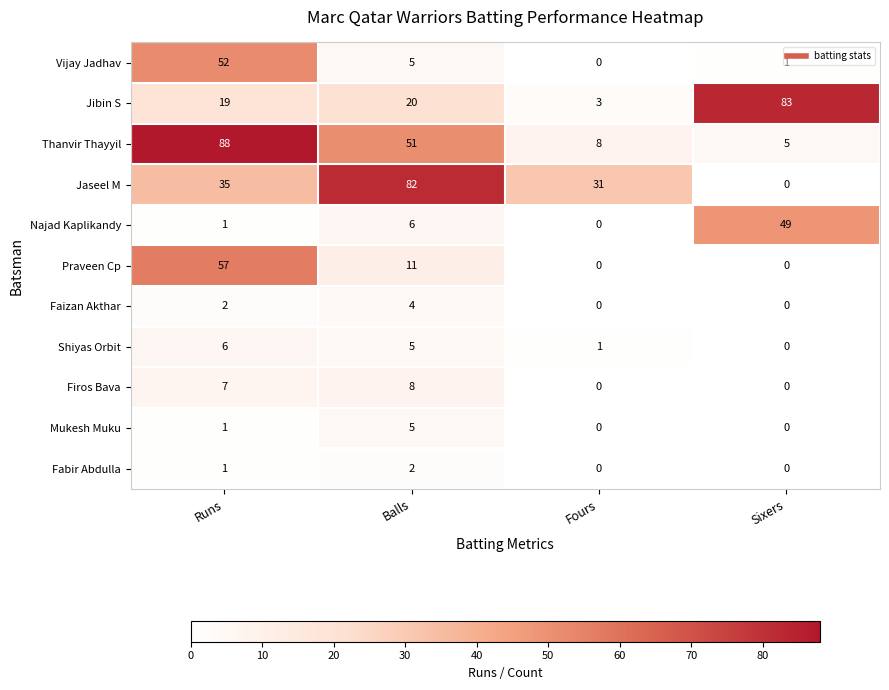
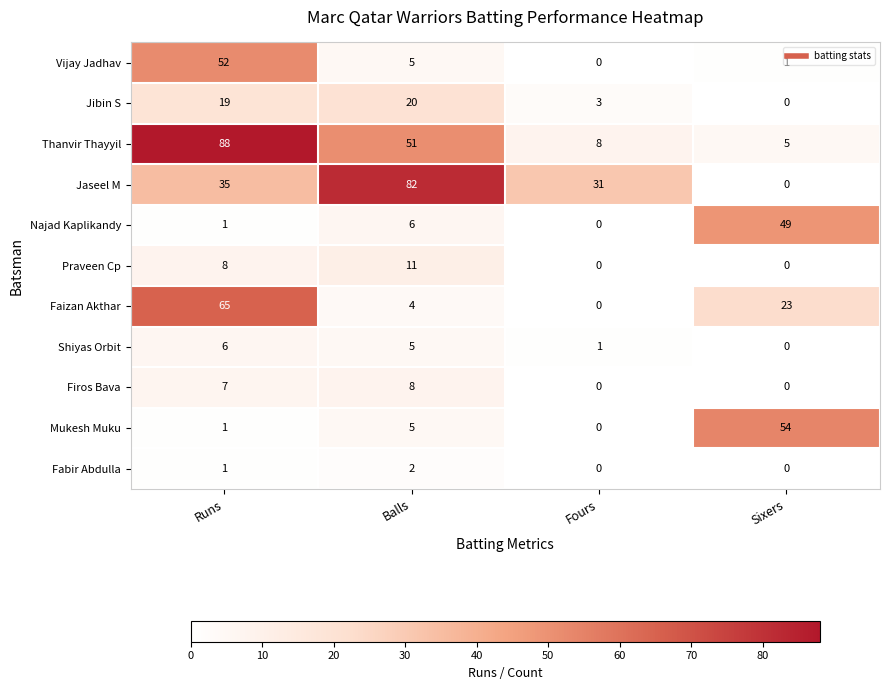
Jibin S, Sixers: 83 -> 0
Praveen Cp, Runs: 57 -> 8
Faizan Akthar, Runs: 2 -> 65
Faizan Akthar, Sixers: 0 -> 23
Mukesh Muku, Sixers: 0 -> 54
